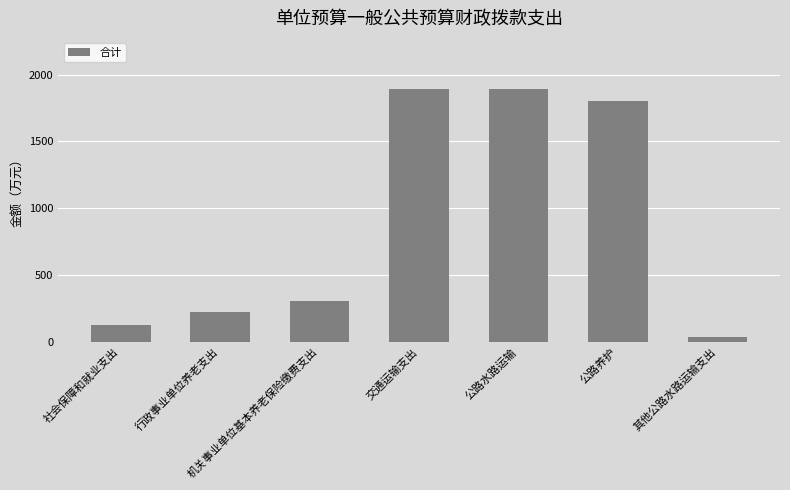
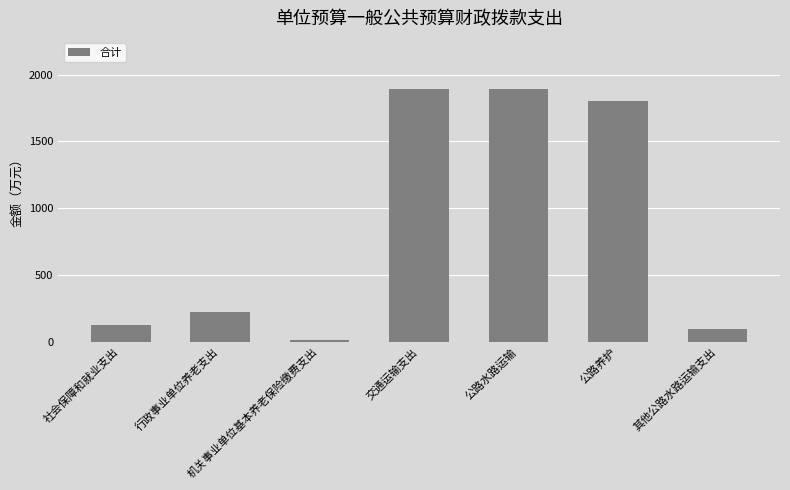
机关事业单位基本养老保险缴费支出: 300 -> 20
其他公路水路运输支出: 30 -> 100
